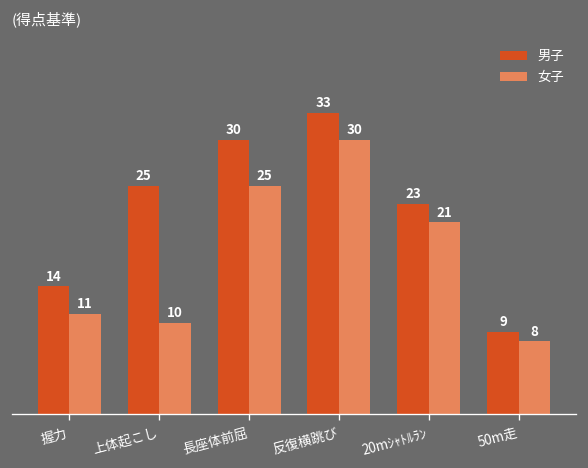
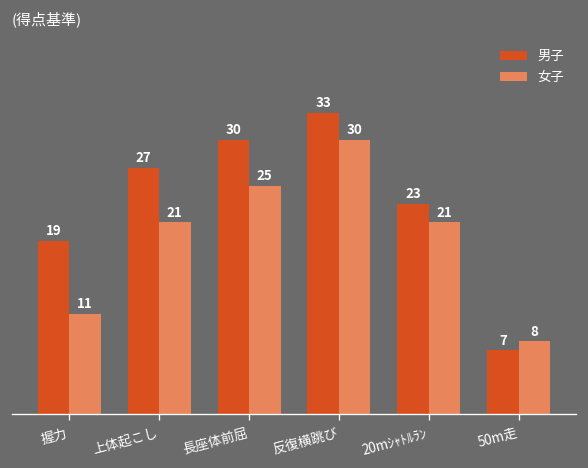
男子, 握力: 14 -> 19
男子, 上体起こし: 25 -> 27
女子, 上体起こし: 10 -> 21
男子, 50m走: 9 -> 7
